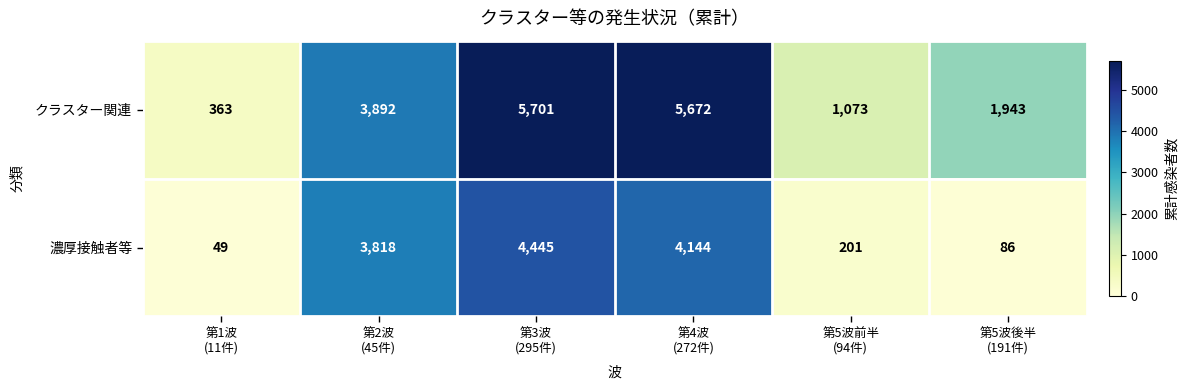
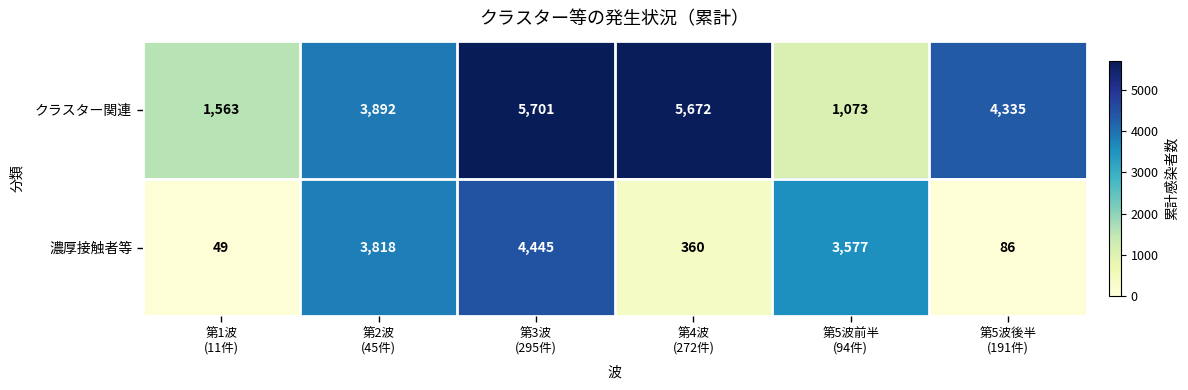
クラスター関連, 第1波 (11件): 363 -> 1,563
クラスター関連, 第5波後半 (191件): 1,943 -> 4,335
濃厚接触者等, 第4波 (272件): 4,144 -> 360
濃厚接触者等, 第5波前半 (94件): 201 -> 3,577
